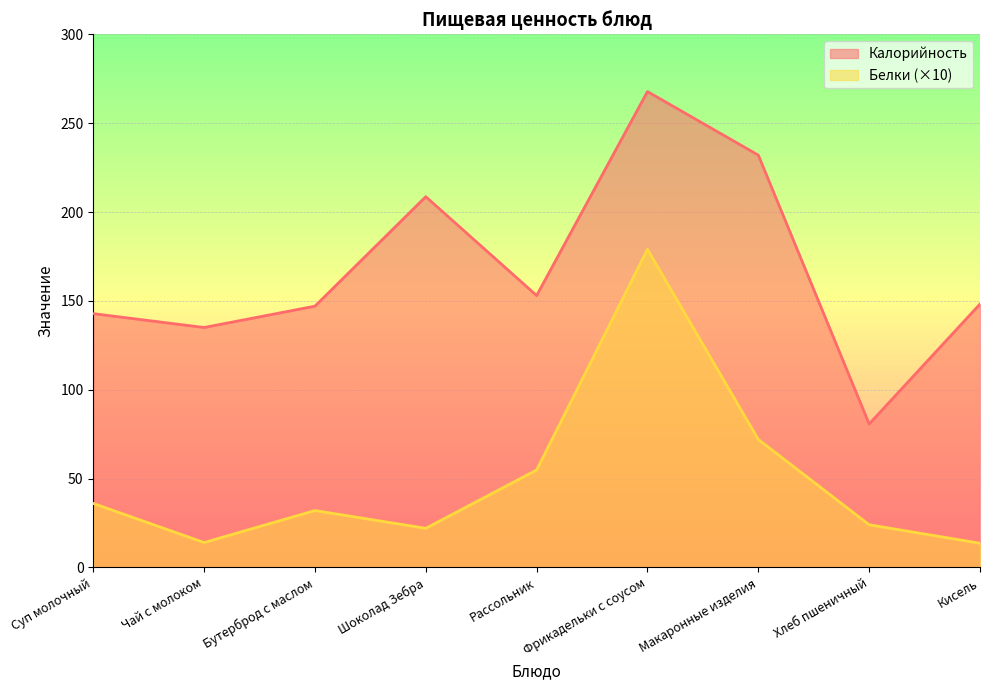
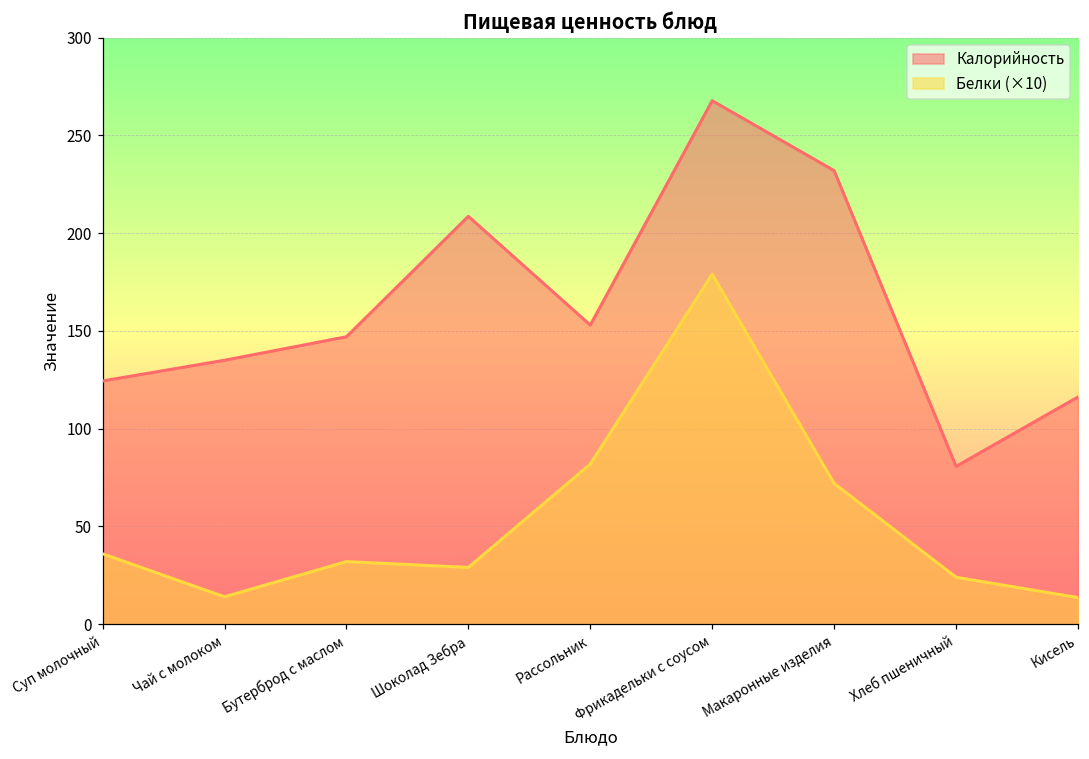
Калорийность, Суп молочный: 143 -> 124
Белки (×10), Шоколад Зебра: 22 -> 29
Белки (×10), Рассольник: 55 -> 82
Калорийность, Кисель: 148 -> 116
